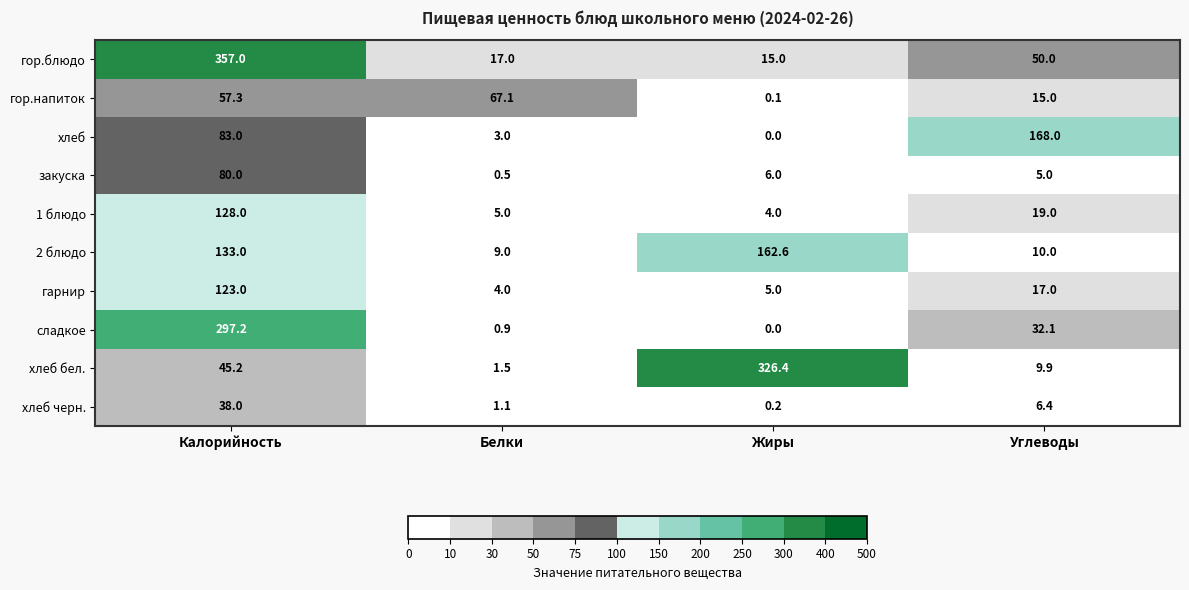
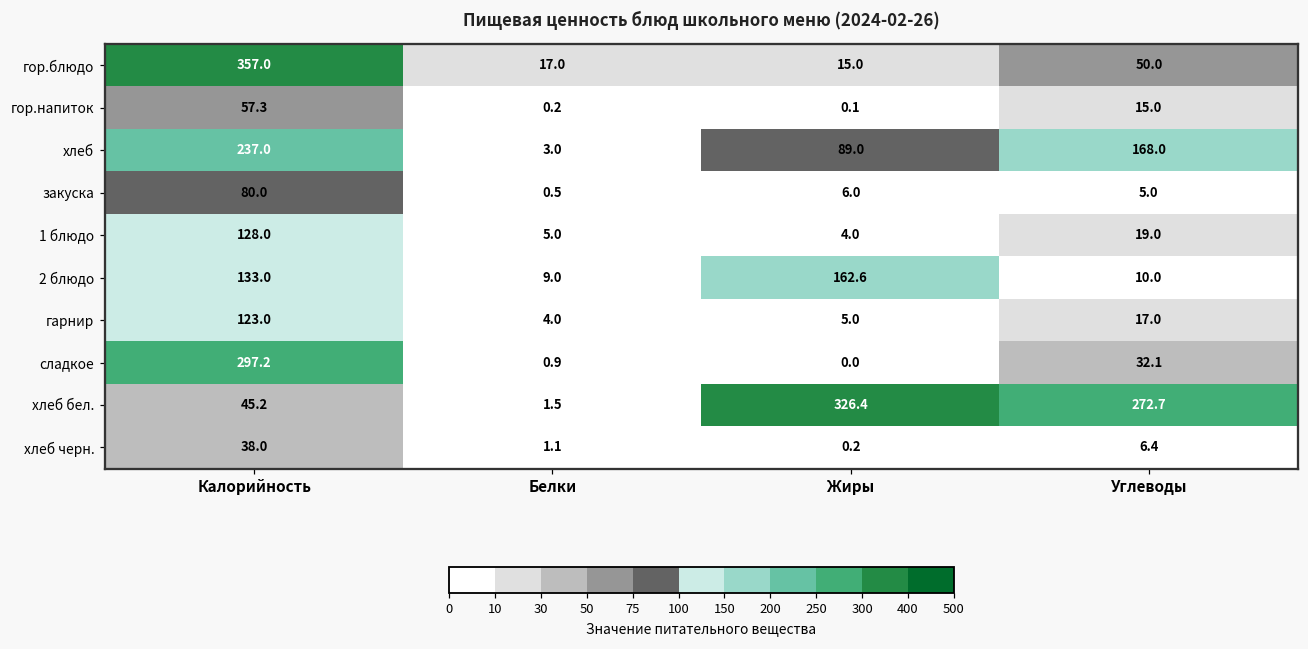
гор.напиток, Белки: 67.1 -> 0.2
хлеб, Калорийность: 83.0 -> 237.0
хлеб, Жиры: 0.0 -> 89.0
хлеб бел., Углеводы: 9.9 -> 272.7
